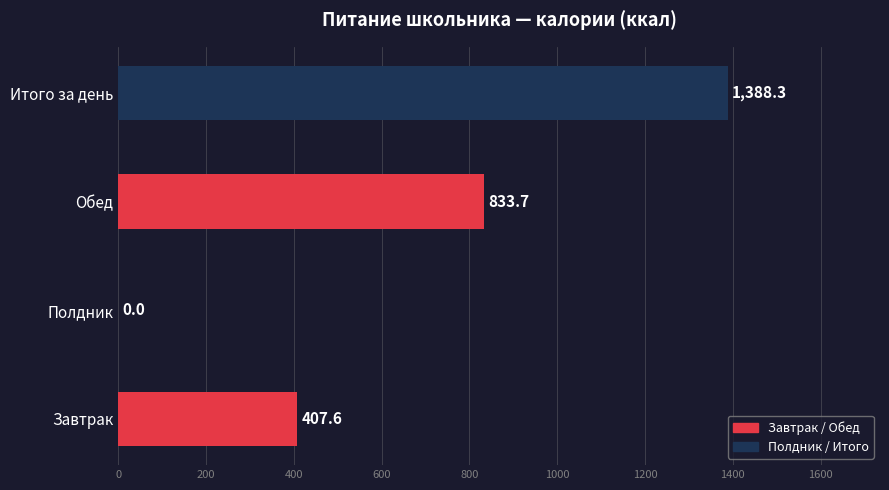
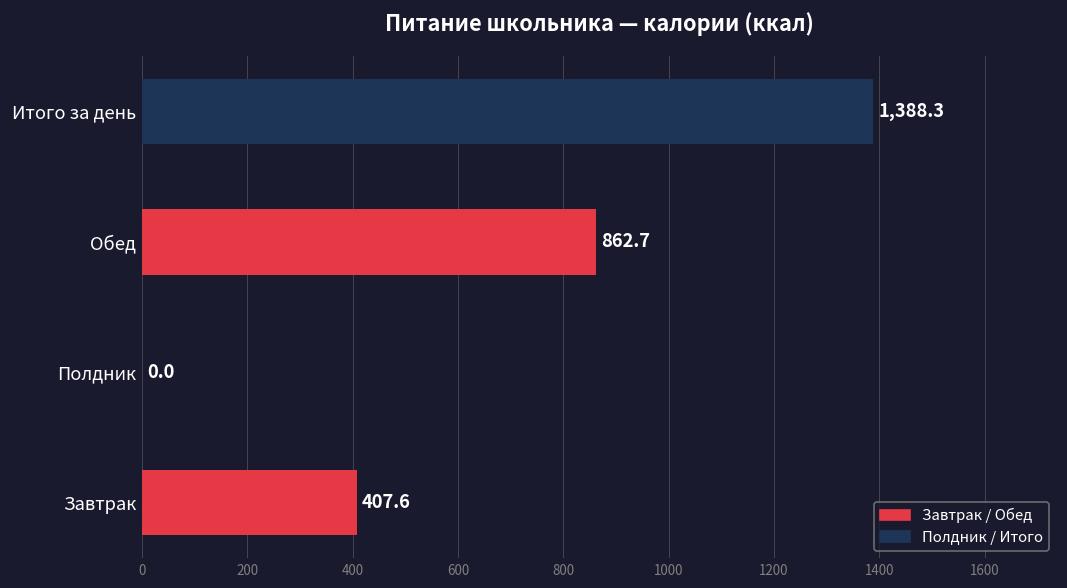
Обед: 833.7 -> 862.7
